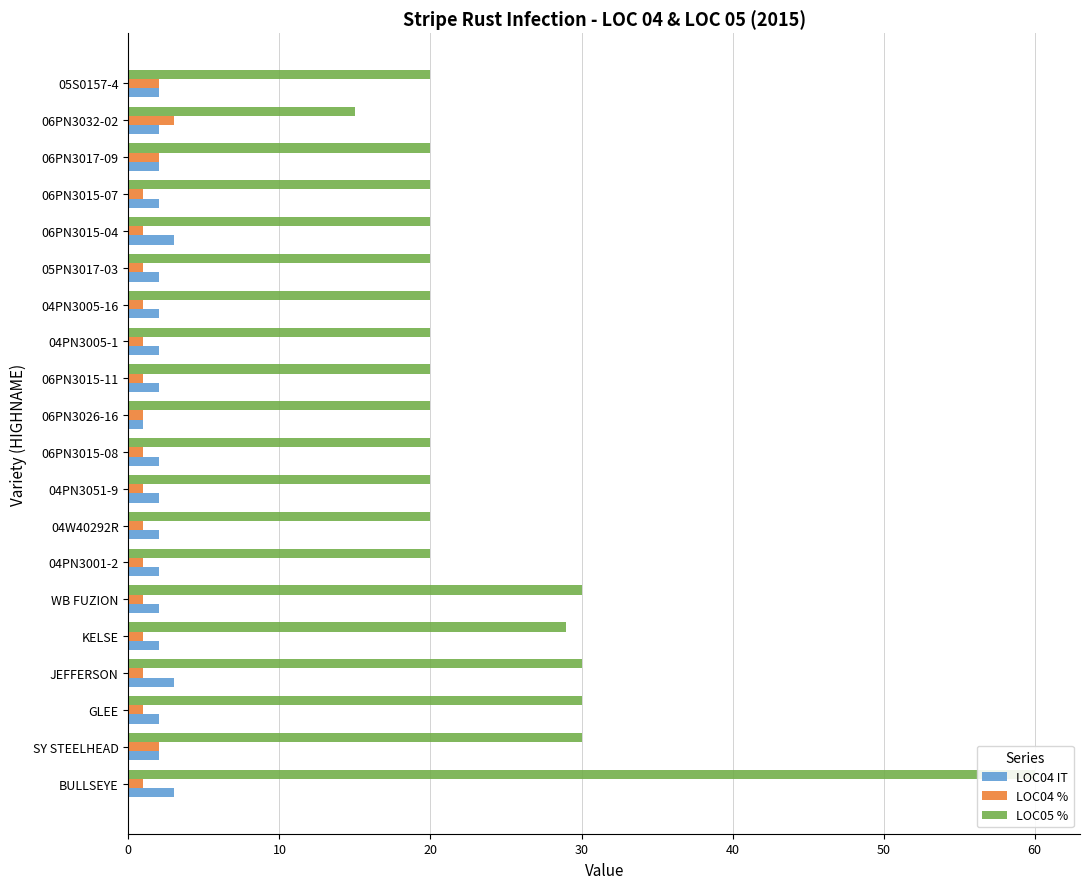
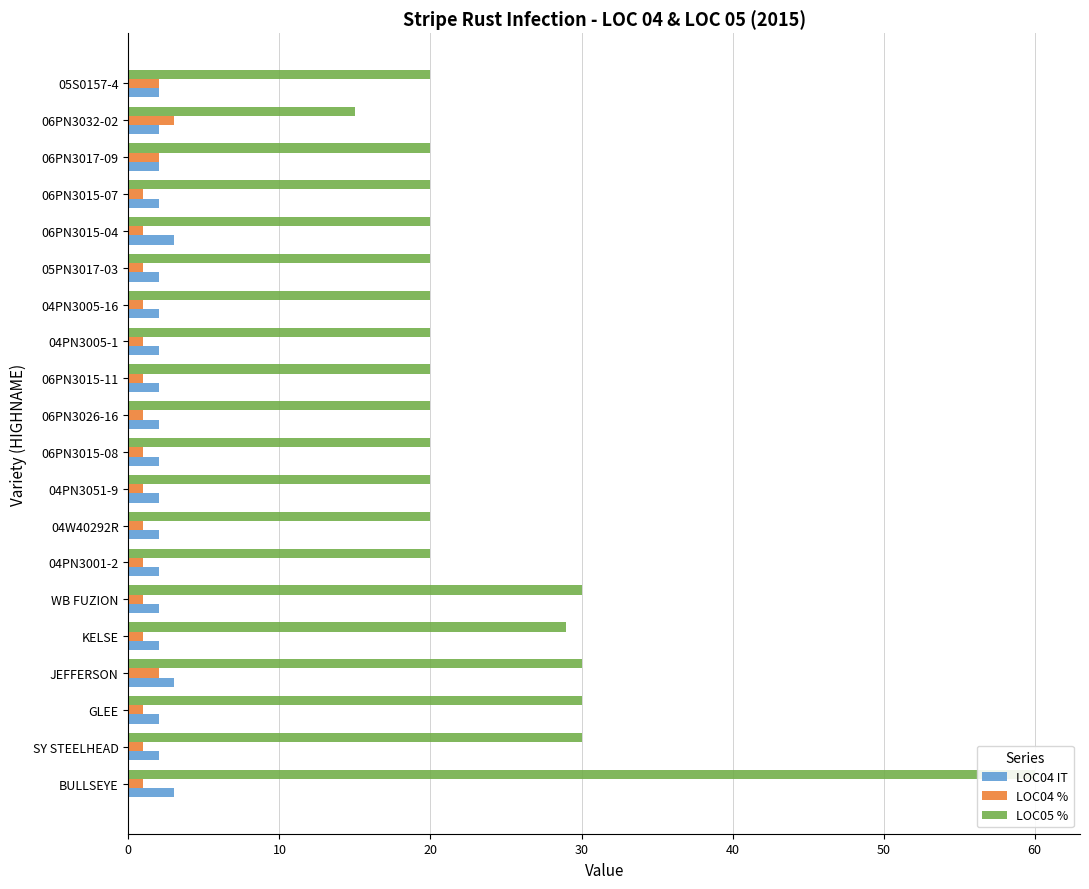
LOC04 IT, 06PN3026-16: 1 -> 2
LOC04 %, JEFFERSON: 1 -> 2
LOC04 %, SY STEELHEAD: 2 -> 1
